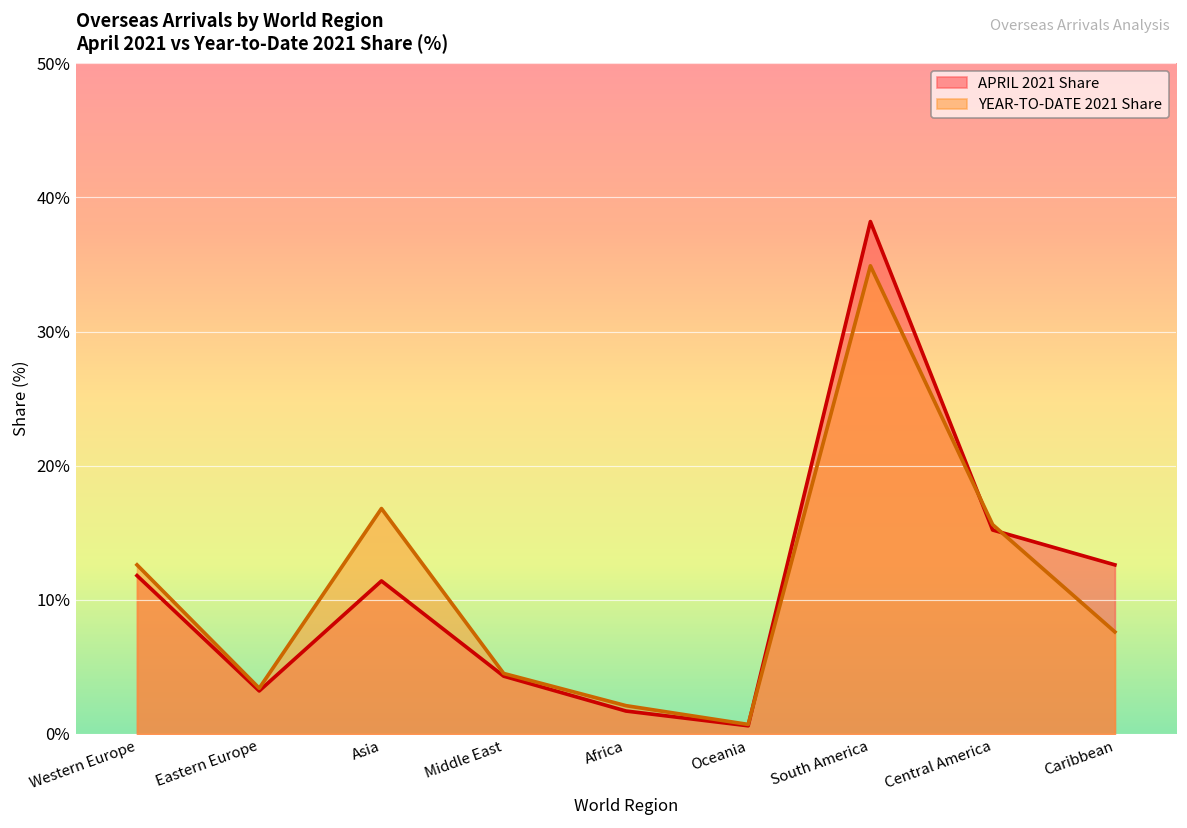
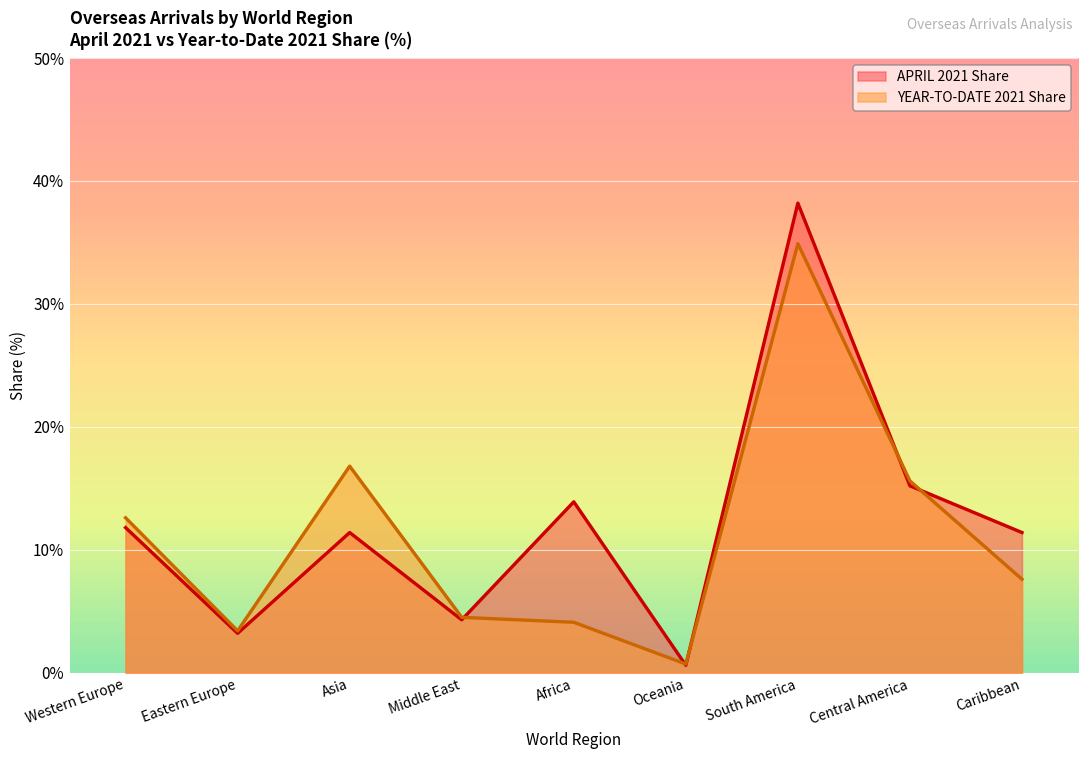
APRIL 2021 Share, Africa: 1.7% -> 13.9%
YEAR-TO-DATE 2021 Share, Africa: 2.1% -> 4.1%
APRIL 2021 Share, Caribbean: 12.6% -> 11.4%
